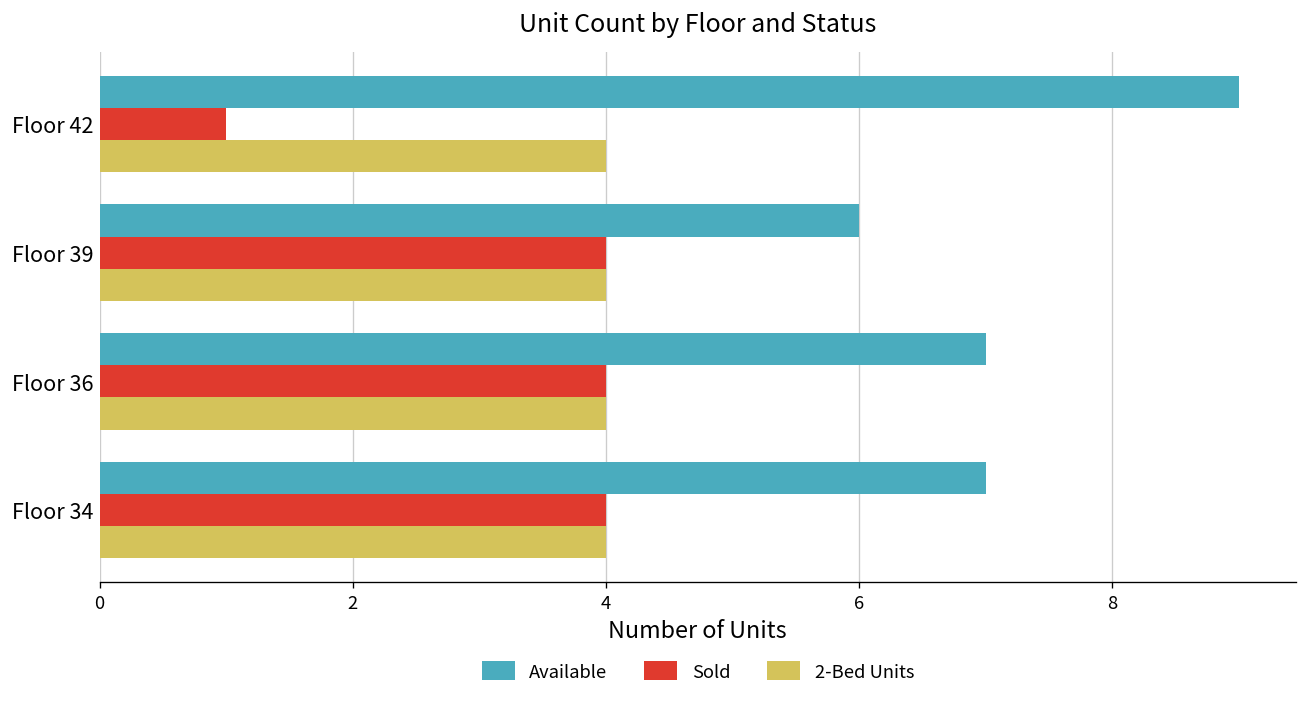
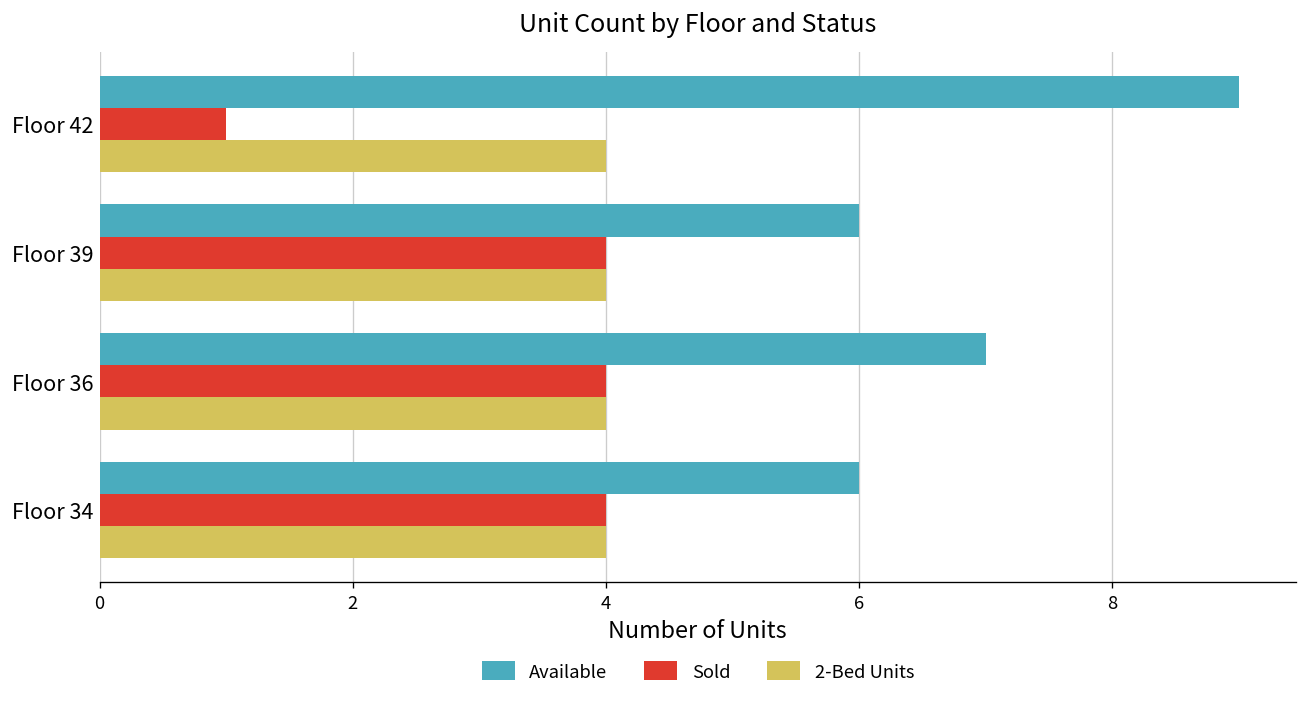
Available, Floor 34: 7 -> 6
